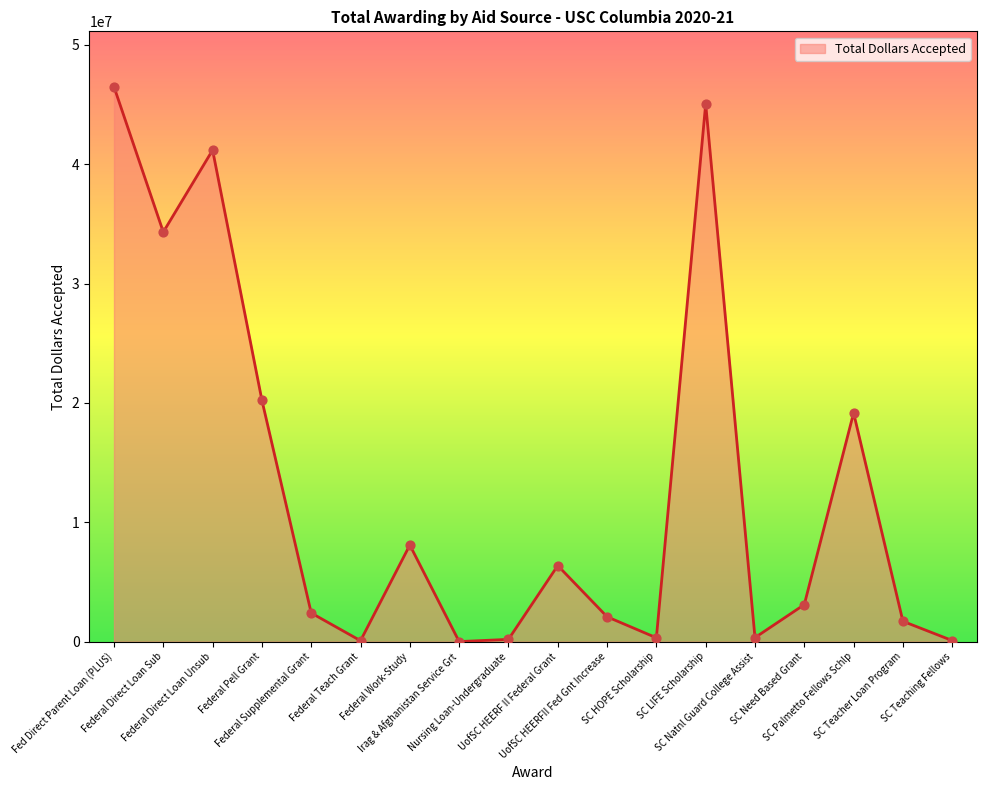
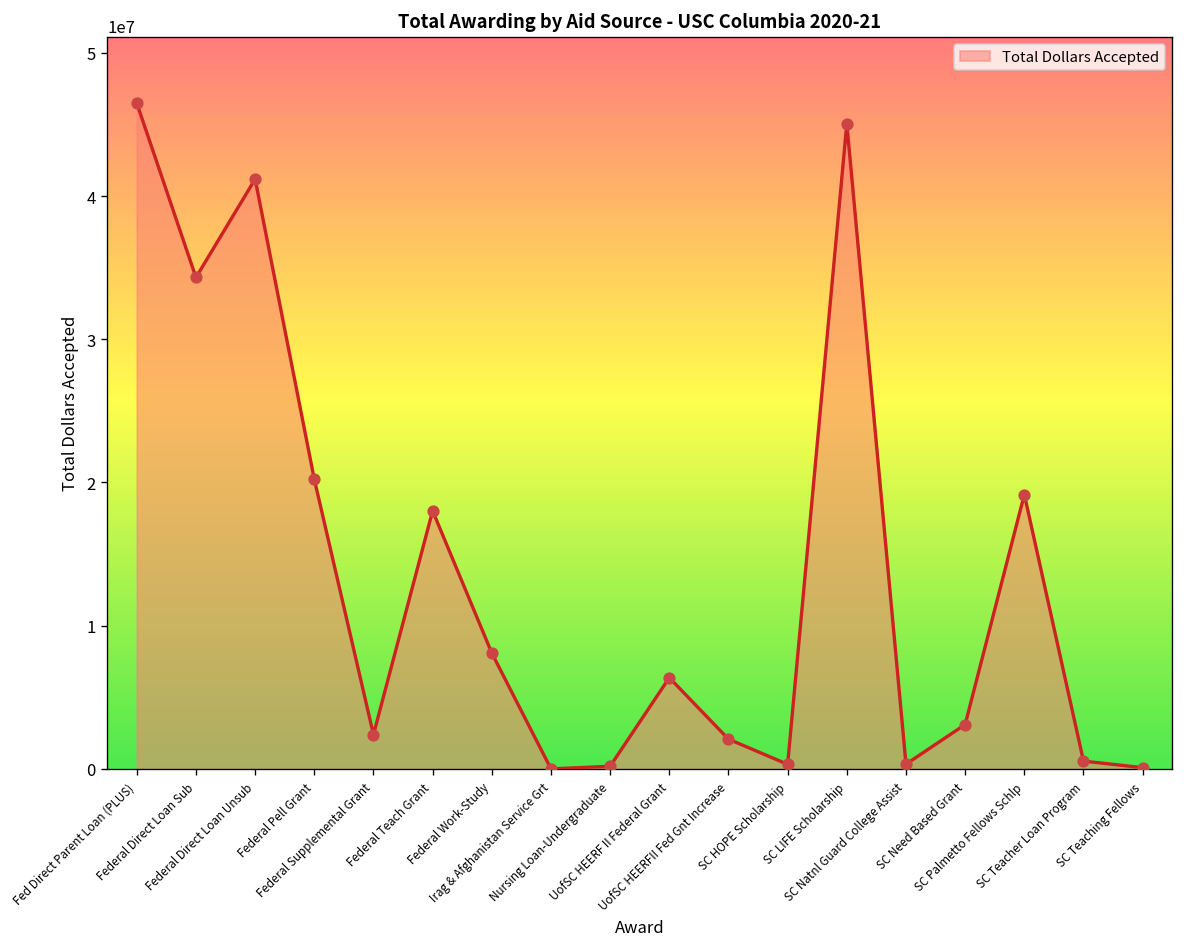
Federal Teach Grant: 100000 -> 18000000
SC Teacher Loan Program: 1700000 -> 600000
